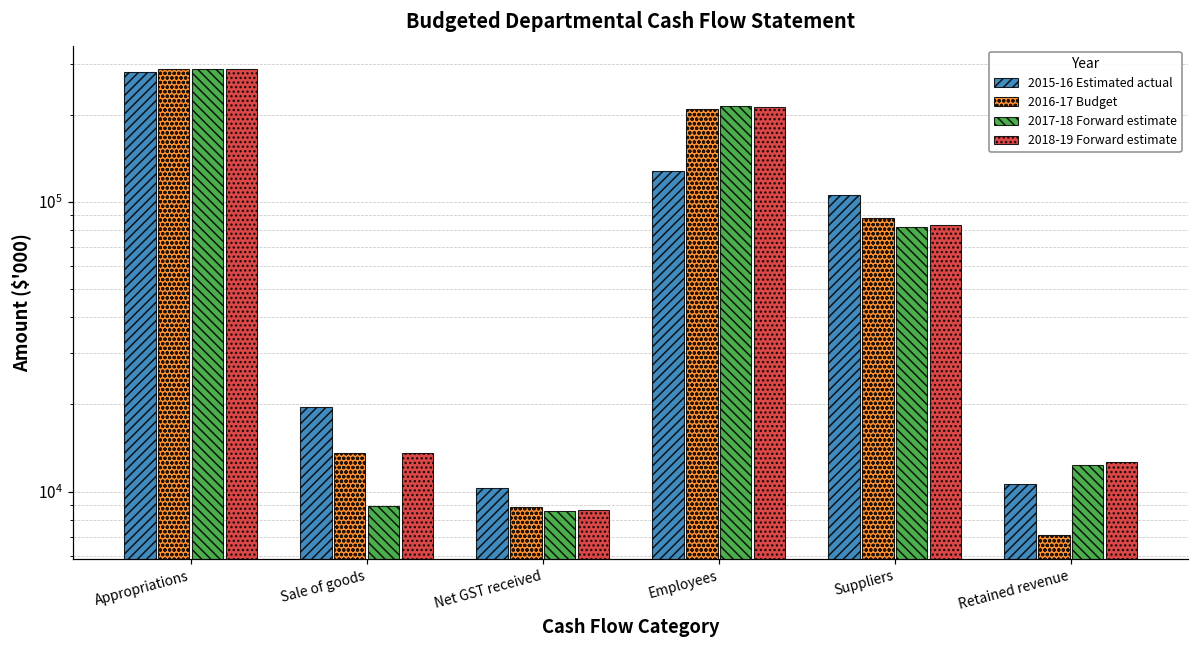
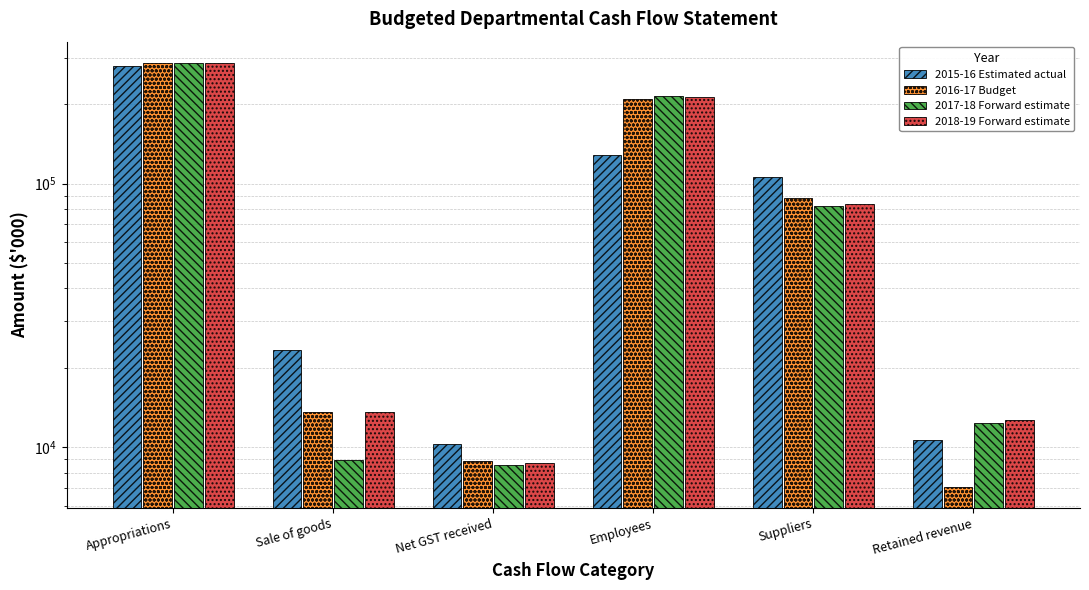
2015-16 Estimated actual, Sale of goods: 20000 -> 23000
